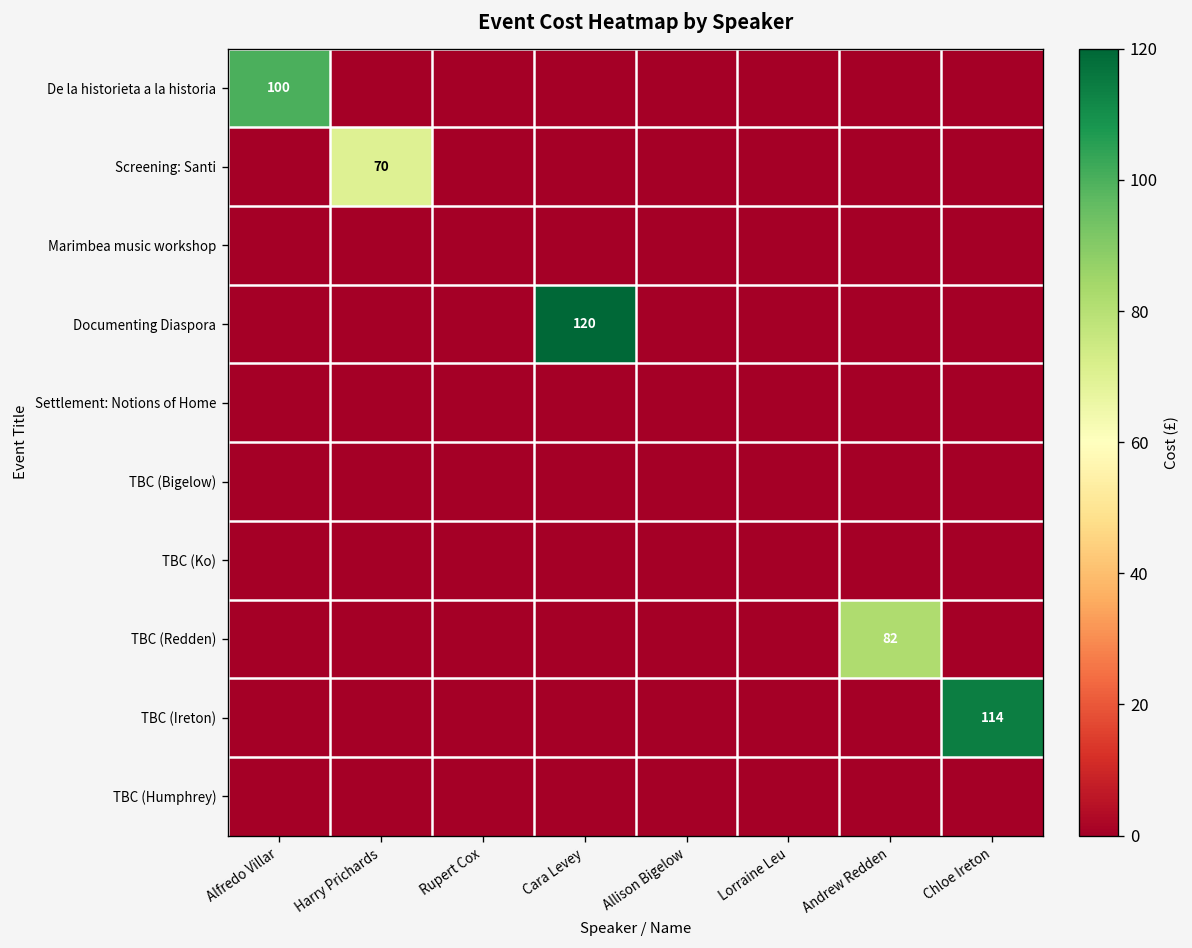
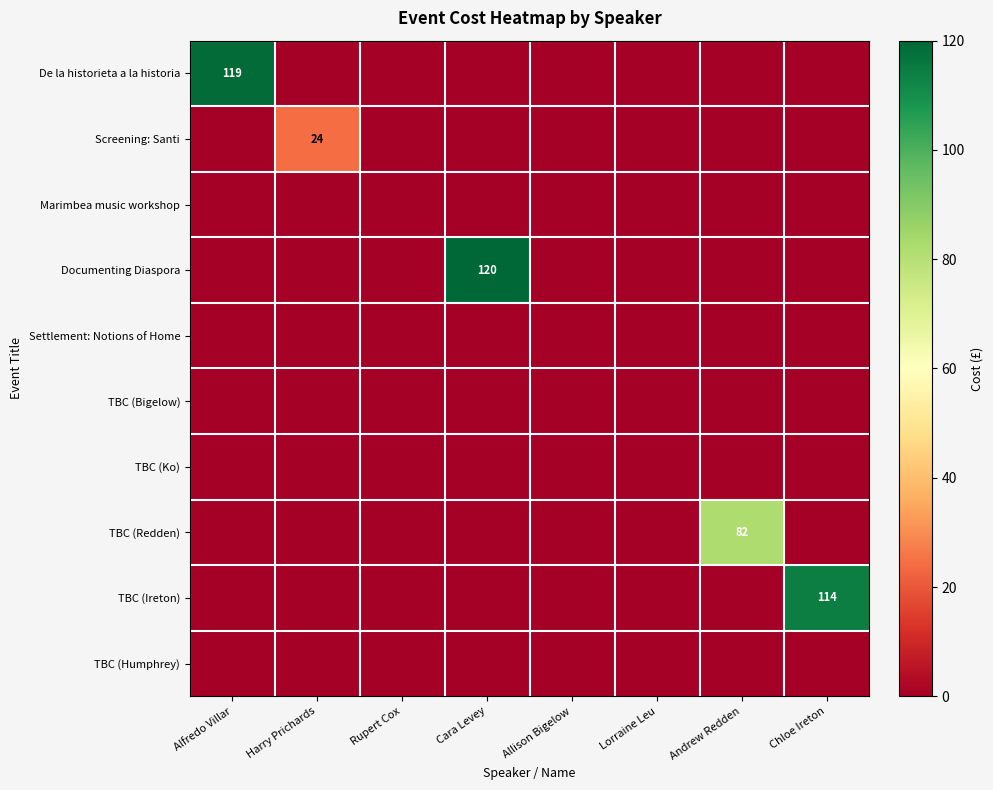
De la historieta a la historia, Alfredo Villar: 100 -> 119
Screening: Santi, Harry Prichards: 70 -> 24
